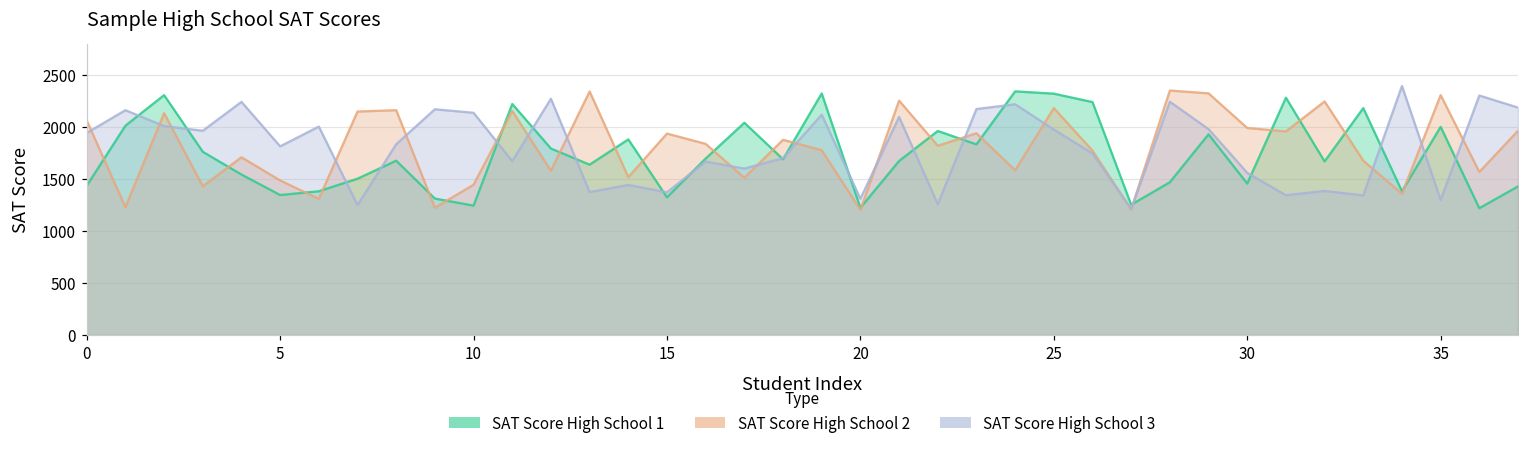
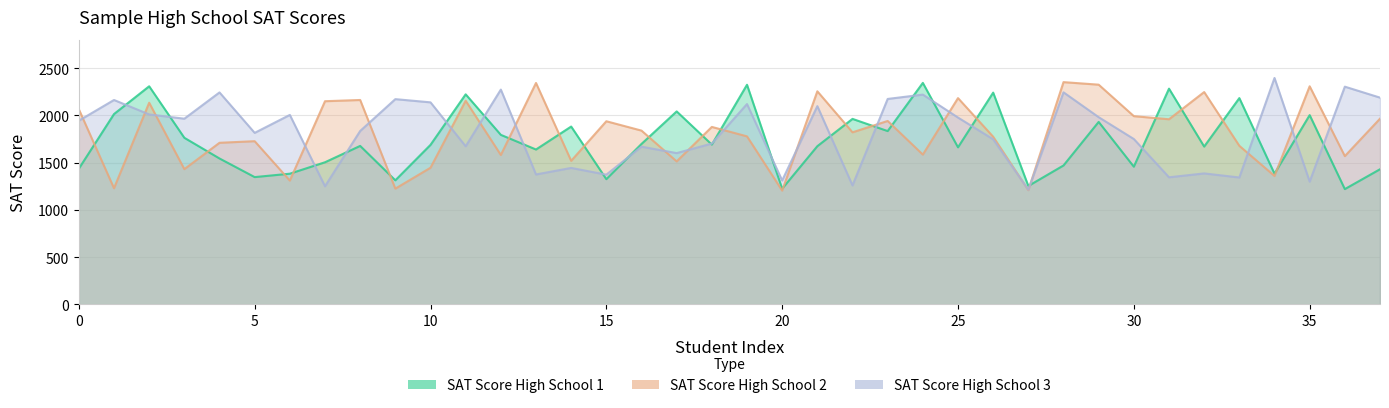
SAT Score High School 2, 5: 1500 -> 1700
SAT Score High School 1, 10: 1200 -> 1700
SAT Score High School 1, 25: 2300 -> 1700
SAT Score High School 3, 30: 1600 -> 1800
